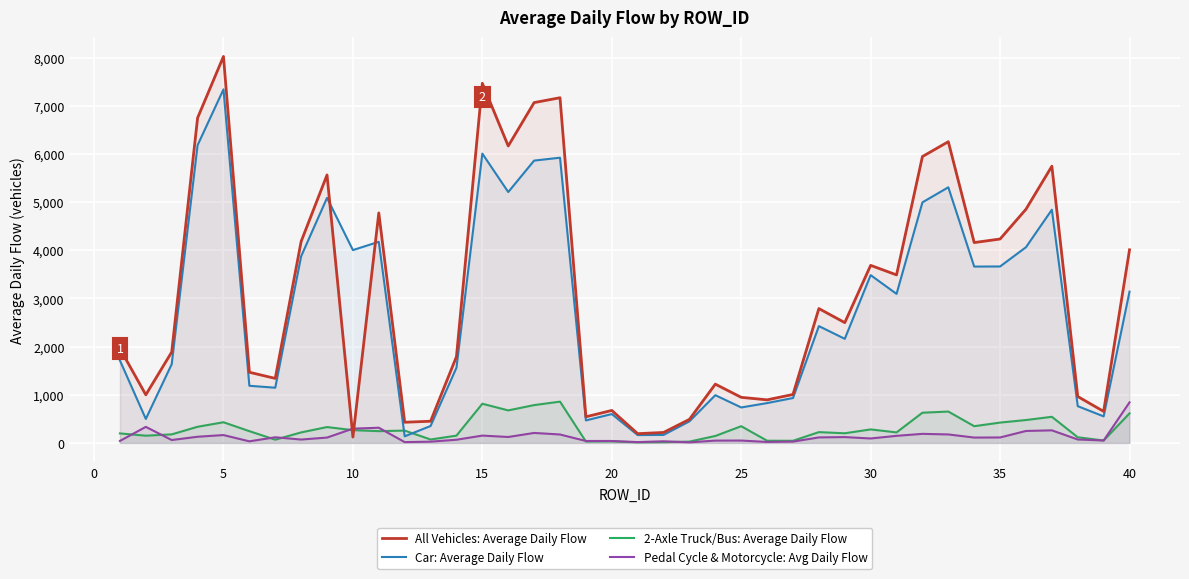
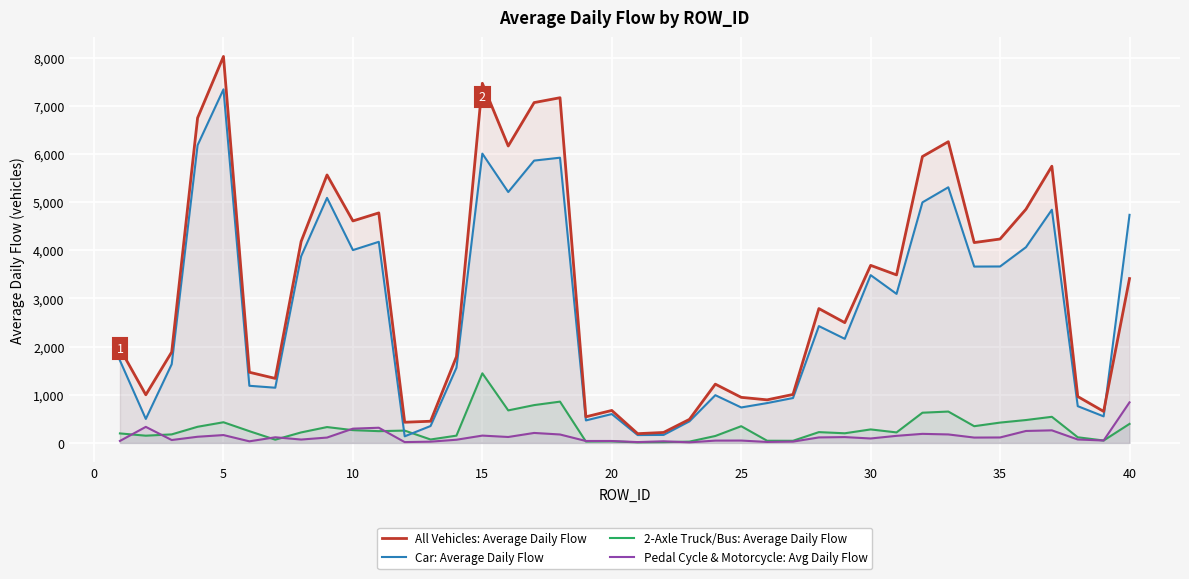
All Vehicles: Average Daily Flow, 10: 100 -> 4,600
2-Axle Truck/Bus: Average Daily Flow, 15: 800 -> 1,400
All Vehicles: Average Daily Flow, 40: 4,000 -> 3,400
Car: Average Daily Flow, 40: 3,100 -> 4,700
2-Axle Truck/Bus: Average Daily Flow, 40: 600 -> 400
